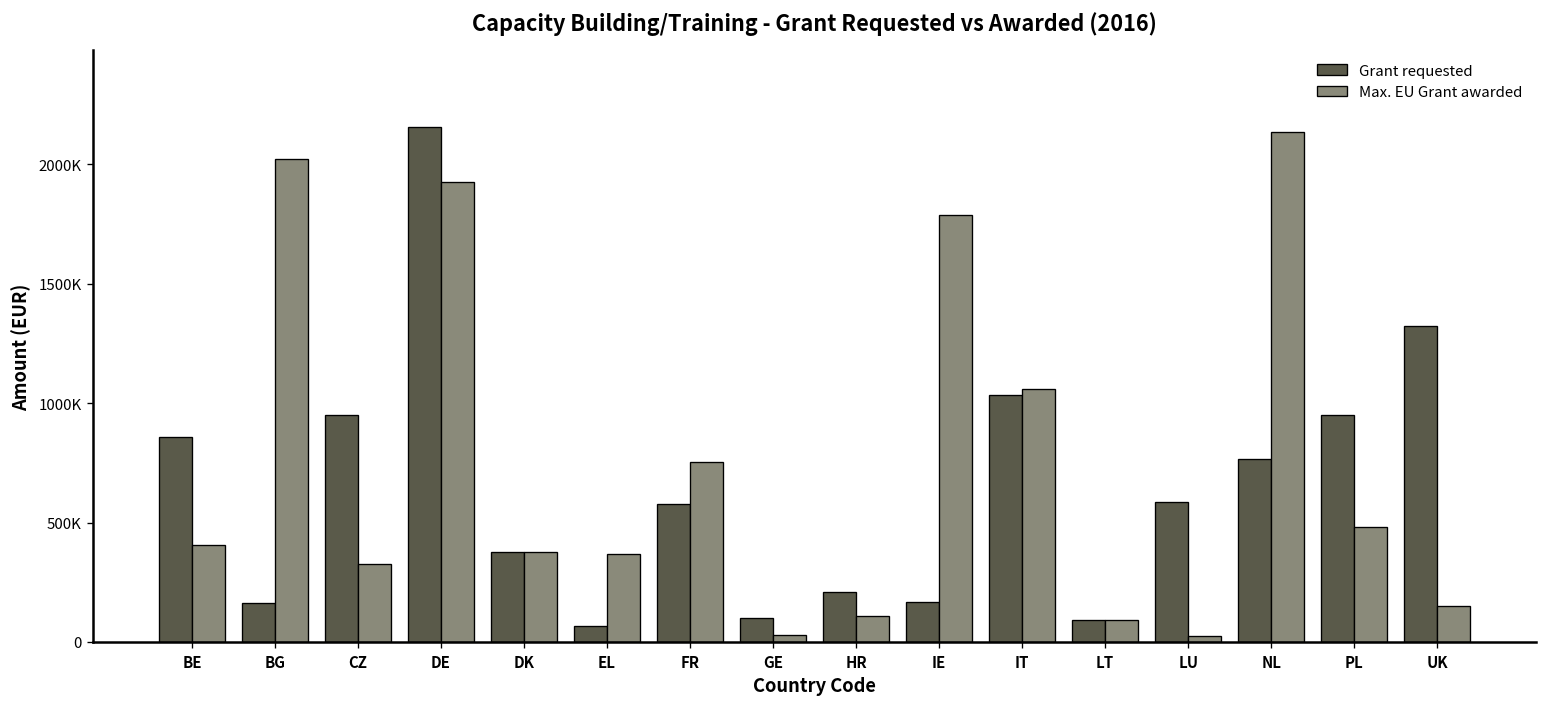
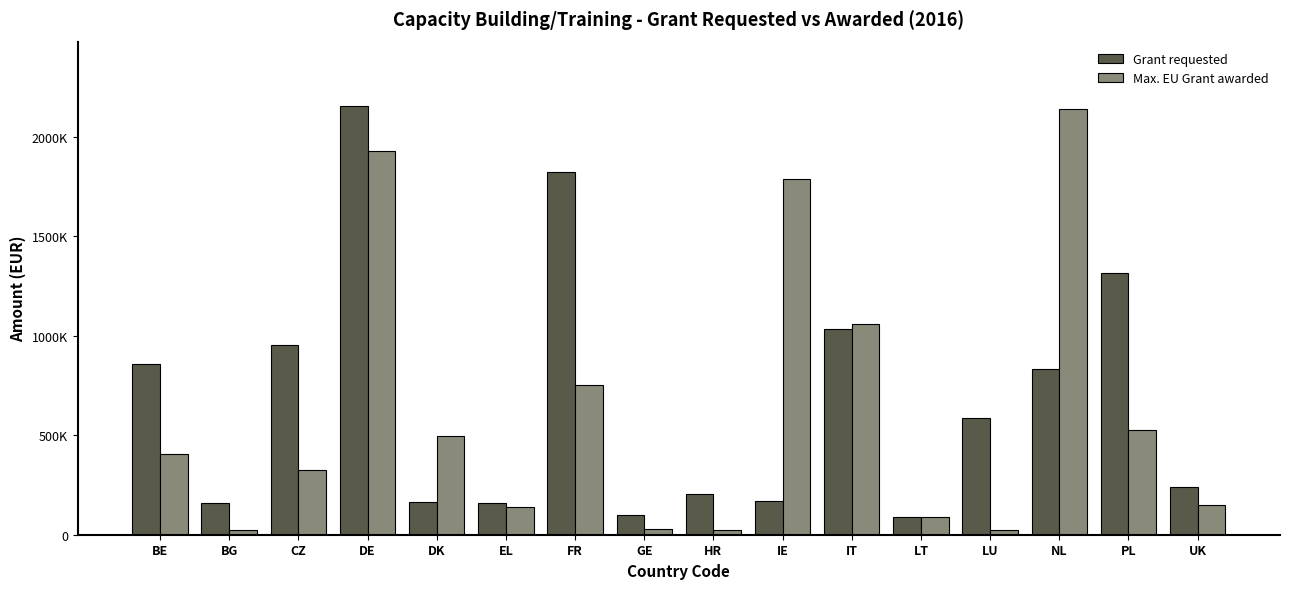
Max. EU Grant awarded, BG: 2020000 -> 30000
Grant requested, DK: 380000 -> 160000
Max. EU Grant awarded, DK: 380000 -> 490000
Grant requested, EL: 60000 -> 160000
Max. EU Grant awarded, EL: 370000 -> 140000
Grant requested, FR: 580000 -> 1820000
Max. EU Grant awarded, HR: 110000 -> 20000
Grant requested, NL: 770000 -> 830000
Grant requested, PL: 950000 -> 1310000
Max. EU Grant awarded, PL: 480000 -> 530000
Grant requested, UK: 1320000 -> 240000
